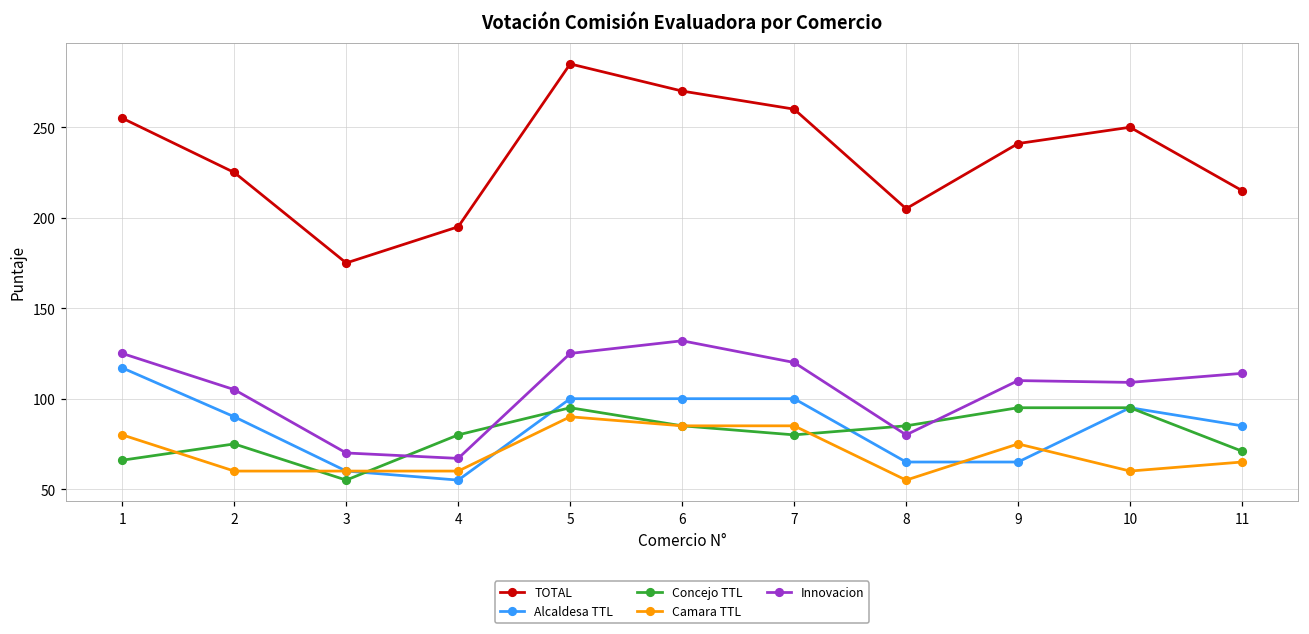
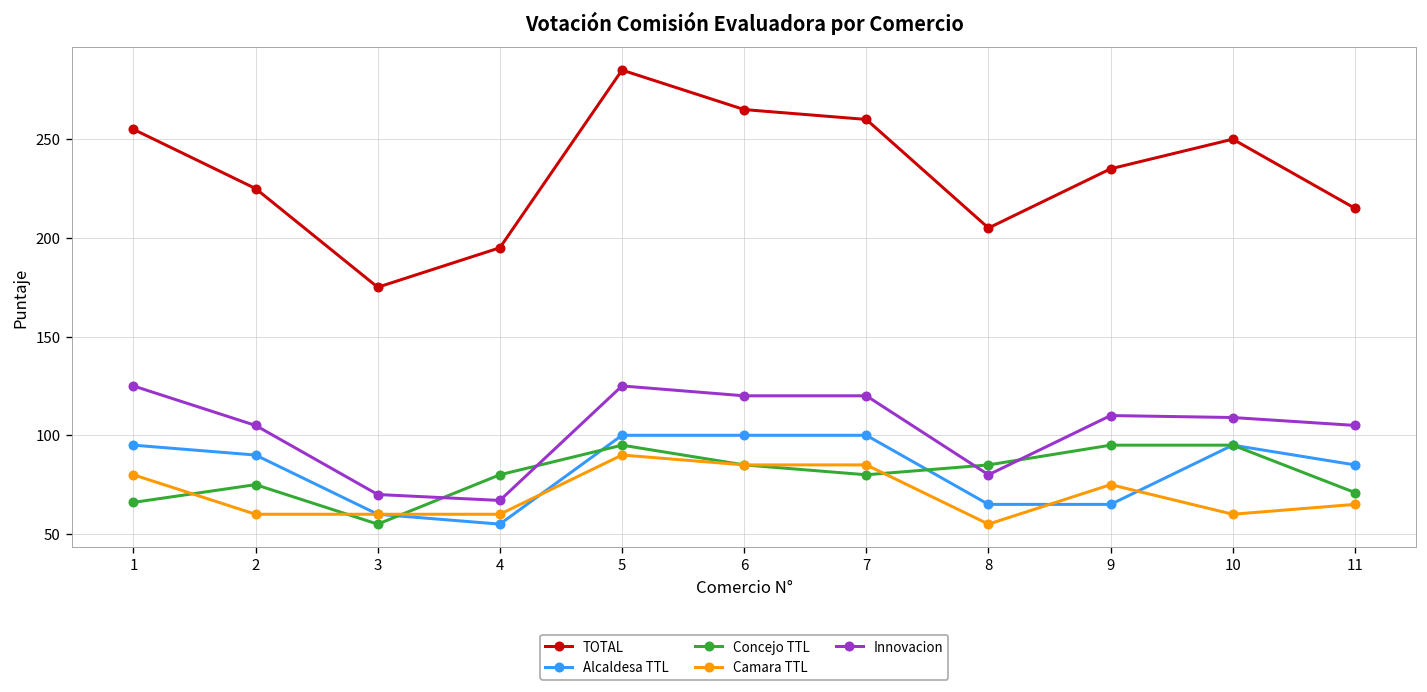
Alcaldesa TTL, 1: 117 -> 95
TOTAL, 6: 270 -> 265
Innovacion, 6: 132 -> 120
TOTAL, 9: 241 -> 235
Innovacion, 11: 114 -> 105
